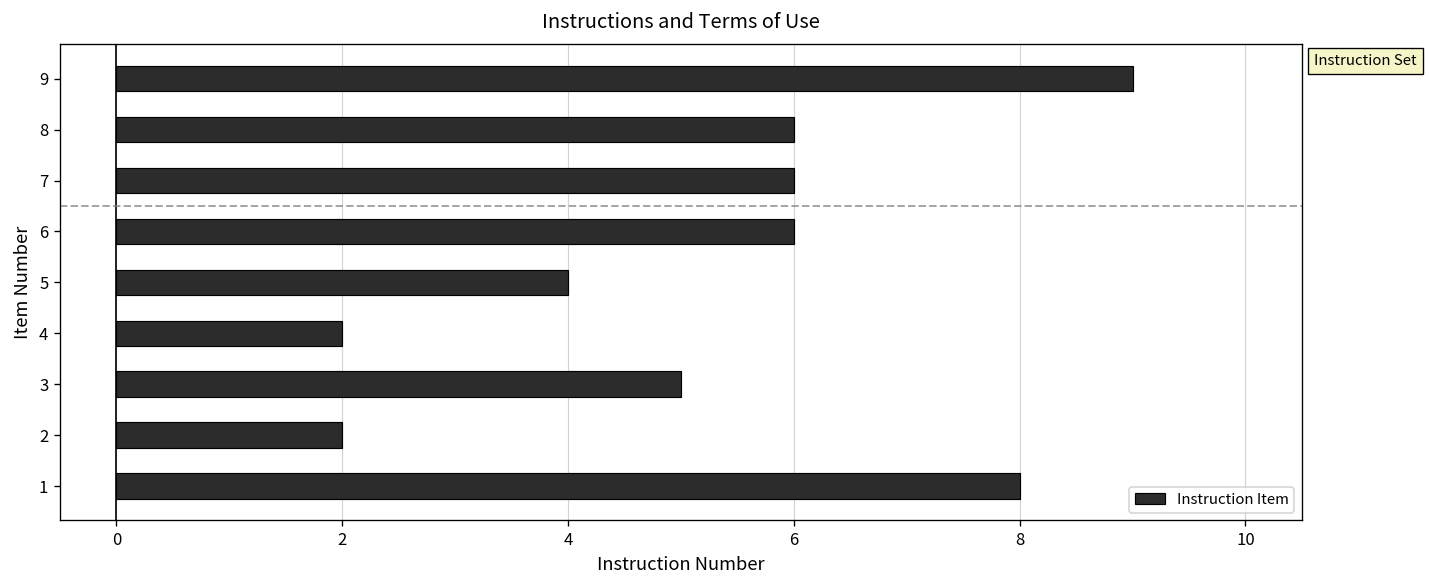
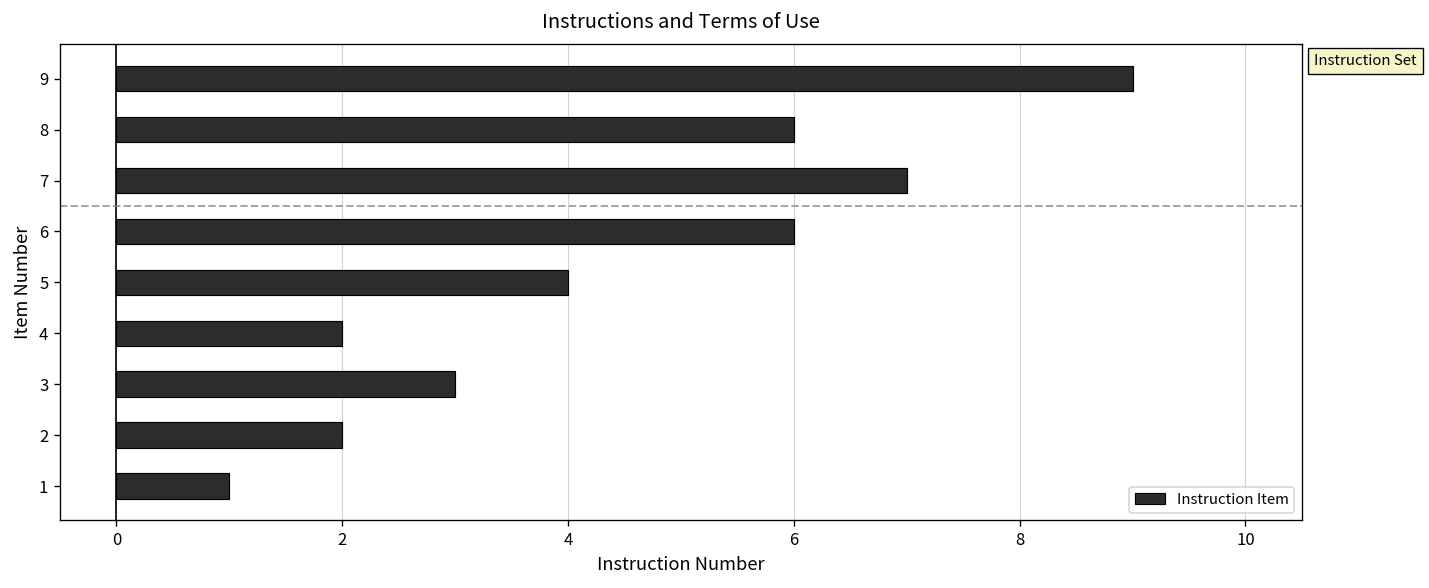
7: 6 -> 7
3: 5 -> 3
1: 8 -> 1
